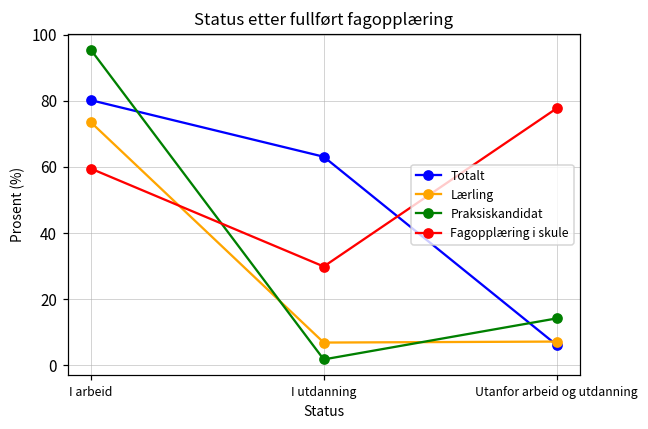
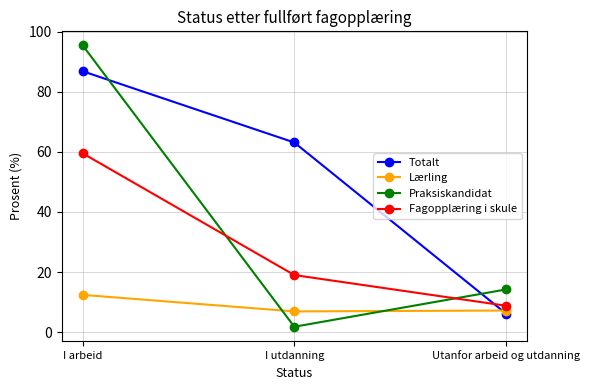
Totalt, I arbeid: 80 -> 87
Lærling, I arbeid: 74 -> 12
Fagopplæring i skule, I utdanning: 30 -> 19
Fagopplæring i skule, Utanfor arbeid og utdanning: 78 -> 9
